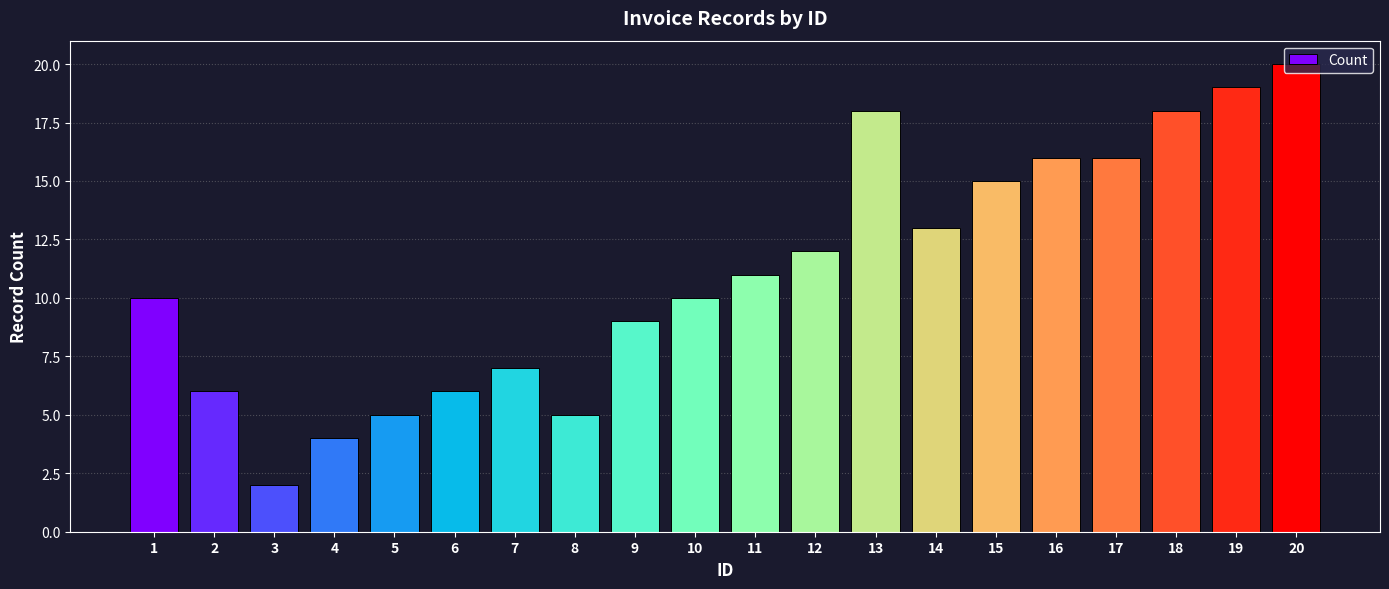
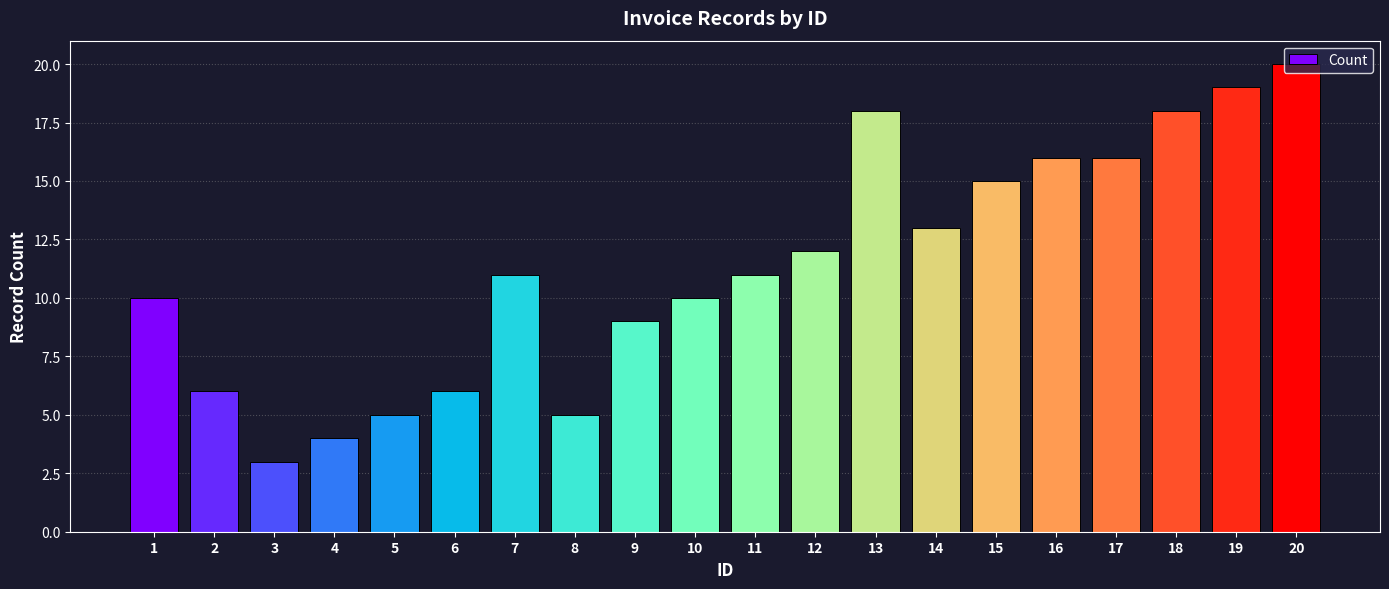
3: 2 -> 3
7: 7 -> 11
